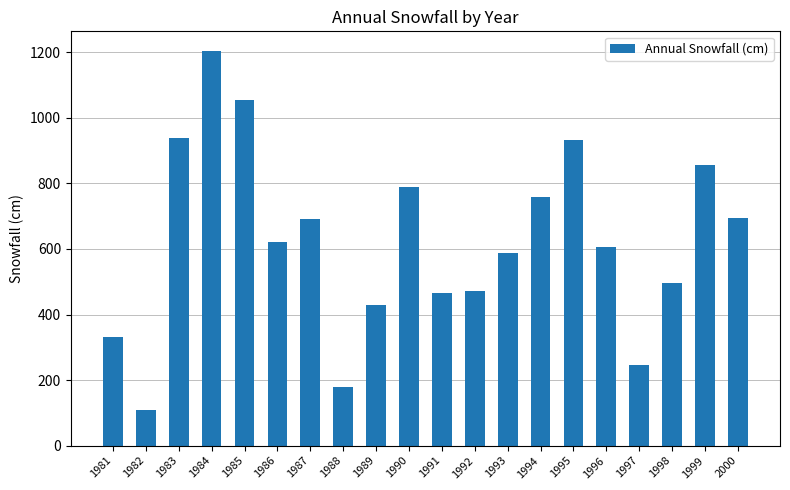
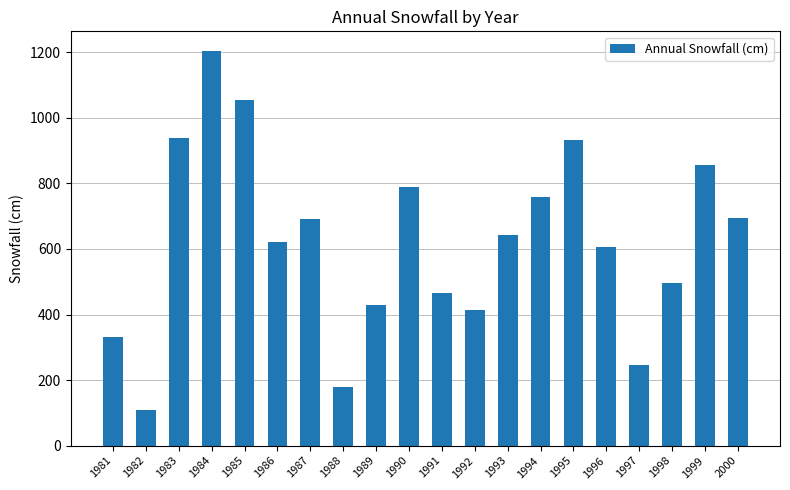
1992: 470 -> 410
1993: 590 -> 640
